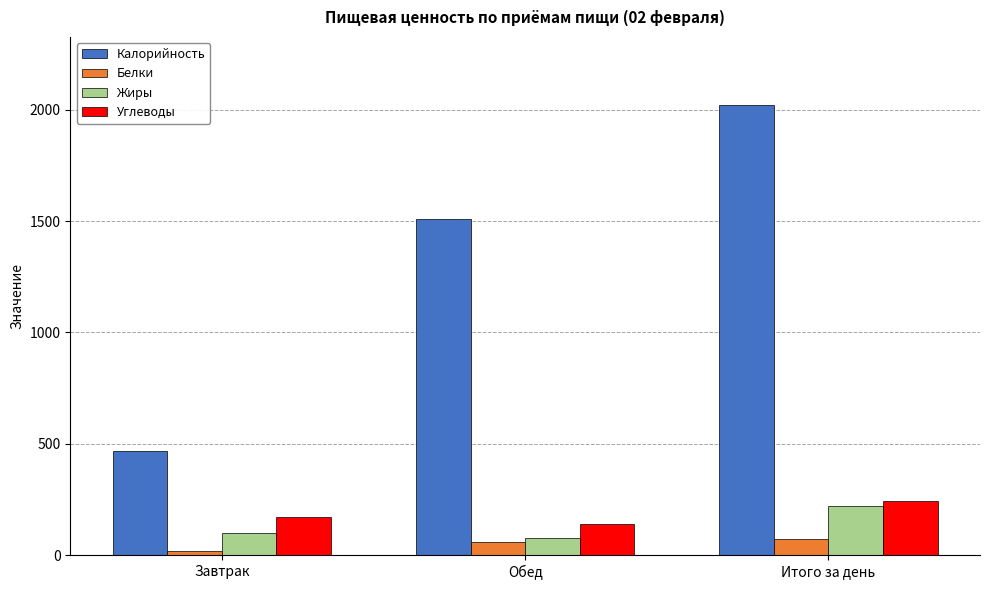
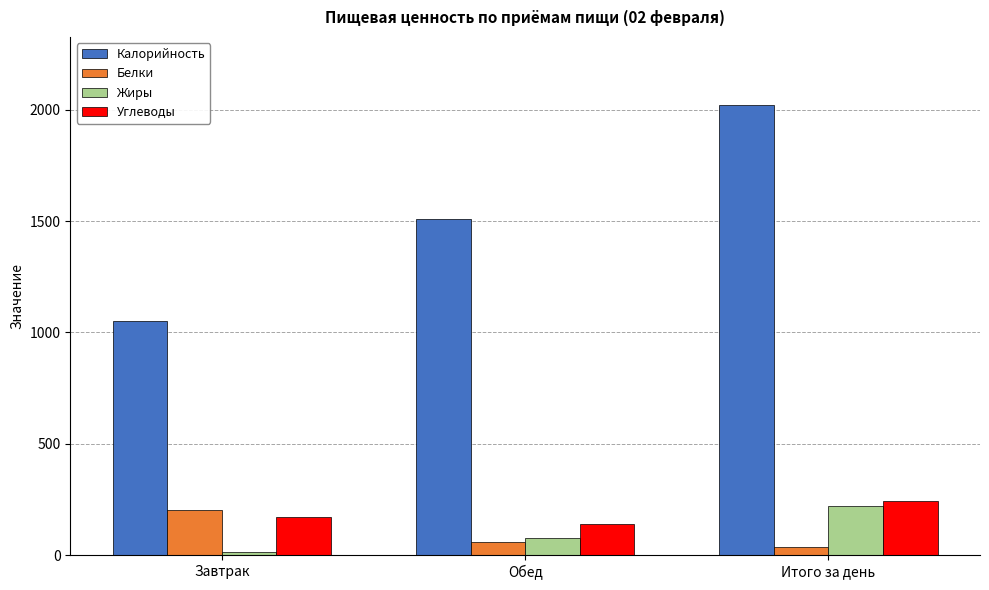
Калорийность, Завтрак: 470 -> 1050
Белки, Завтрак: 20 -> 200
Жиры, Завтрак: 100 -> 20
Белки, Итого за день: 70 -> 40
